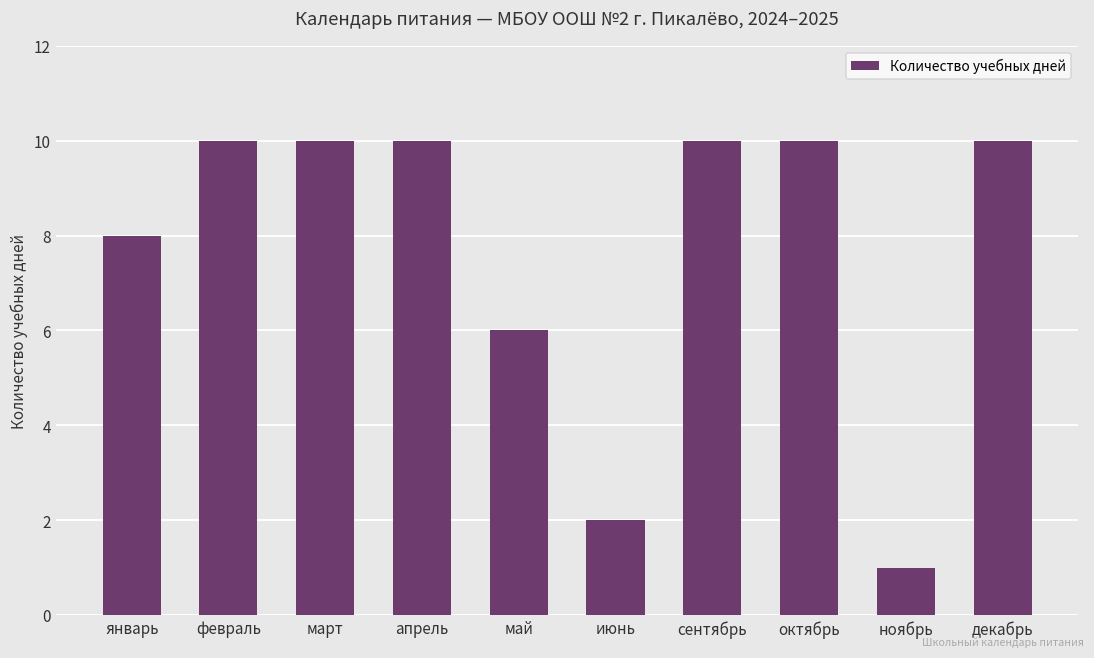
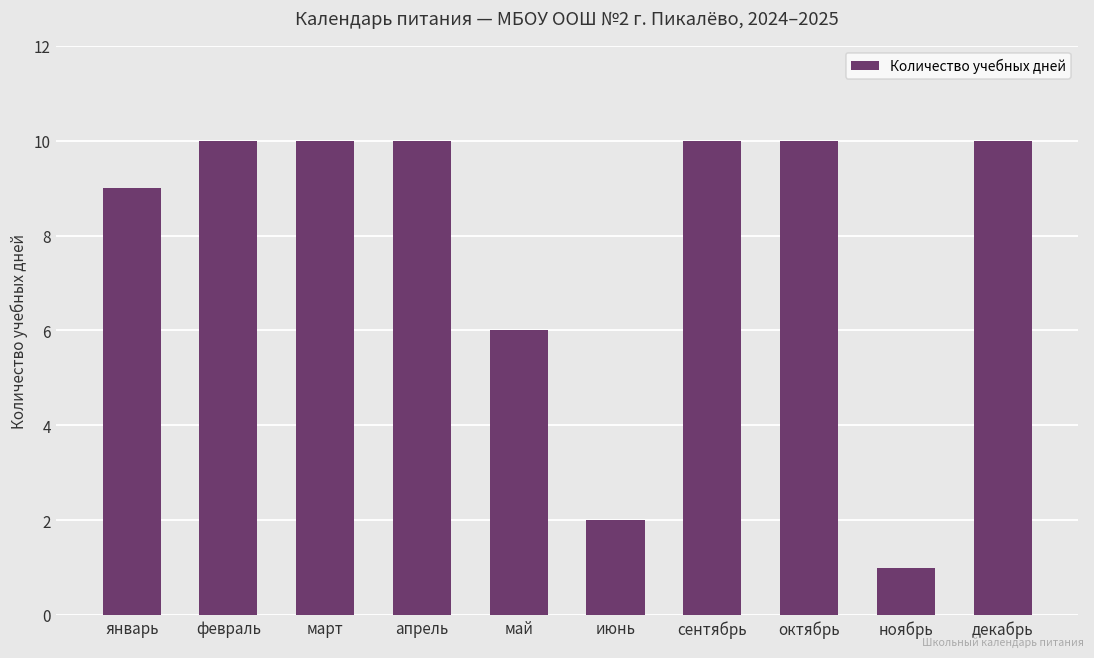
январь: 8 -> 9
